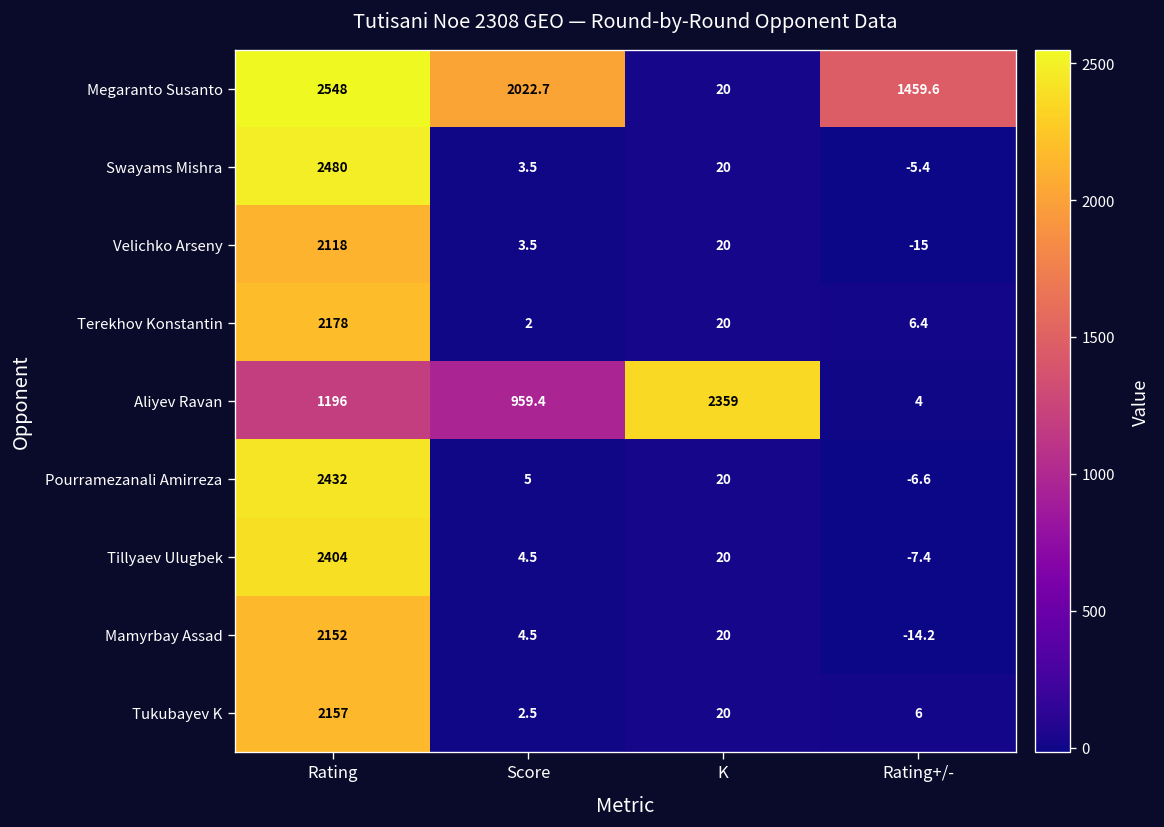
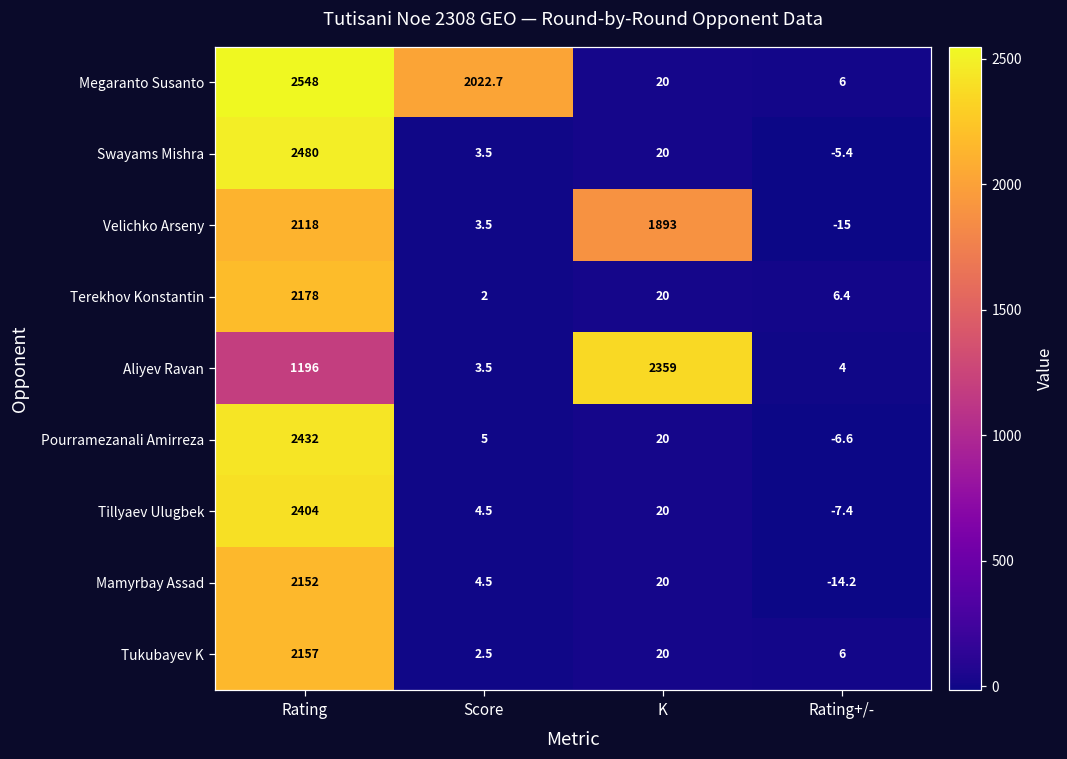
Megaranto Susanto, Rating+/-: 1459.6 -> 6
Velichko Arseny, K: 20 -> 1893
Aliyev Ravan, Score: 959.4 -> 3.5
